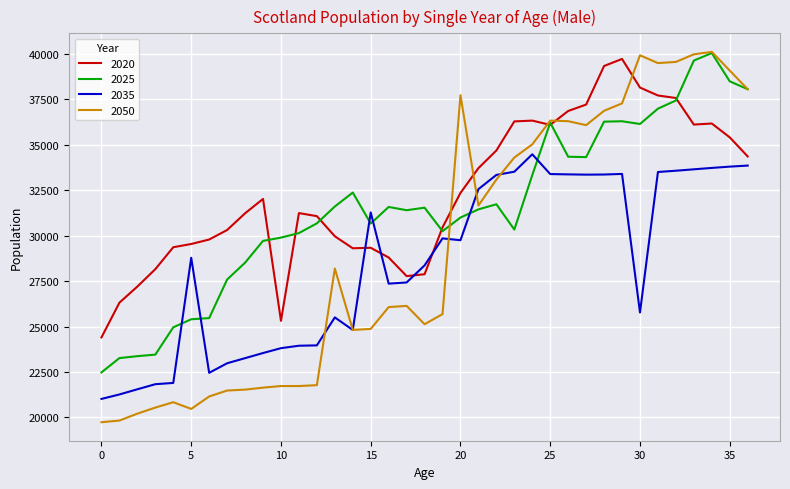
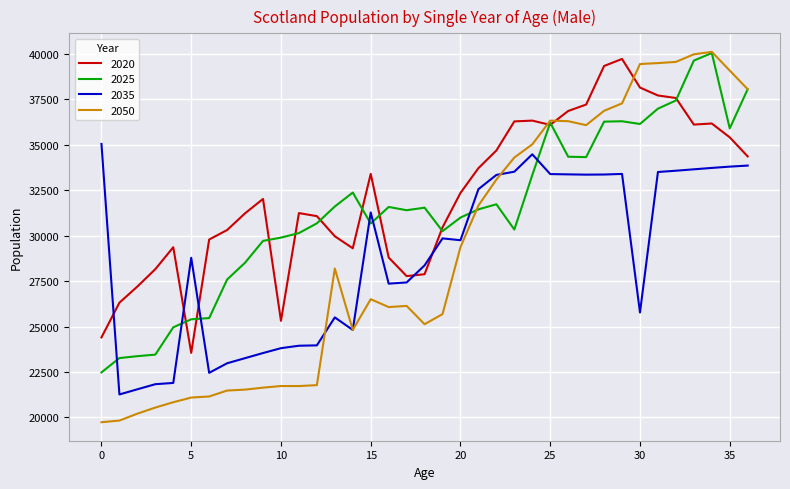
2035, 0: 21000 -> 35000
2020, 5: 29500 -> 23600
2050, 5: 20500 -> 21100
2020, 15: 29300 -> 33400
2050, 15: 24900 -> 26500
2050, 20: 37700 -> 29400
2050, 30: 39900 -> 39400
2025, 35: 38500 -> 35900
